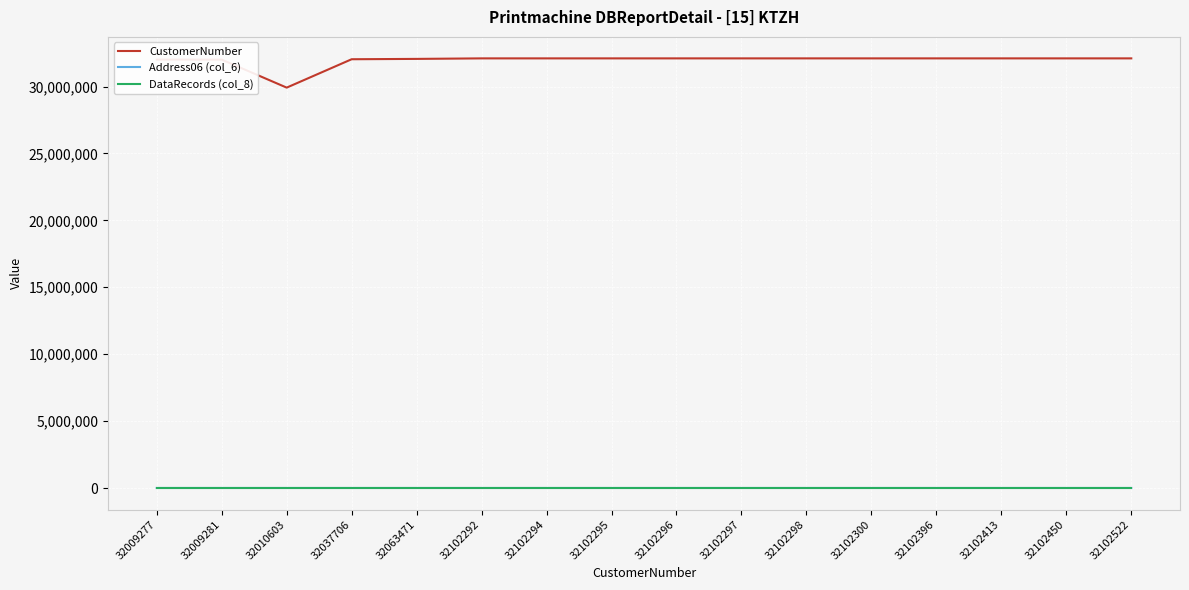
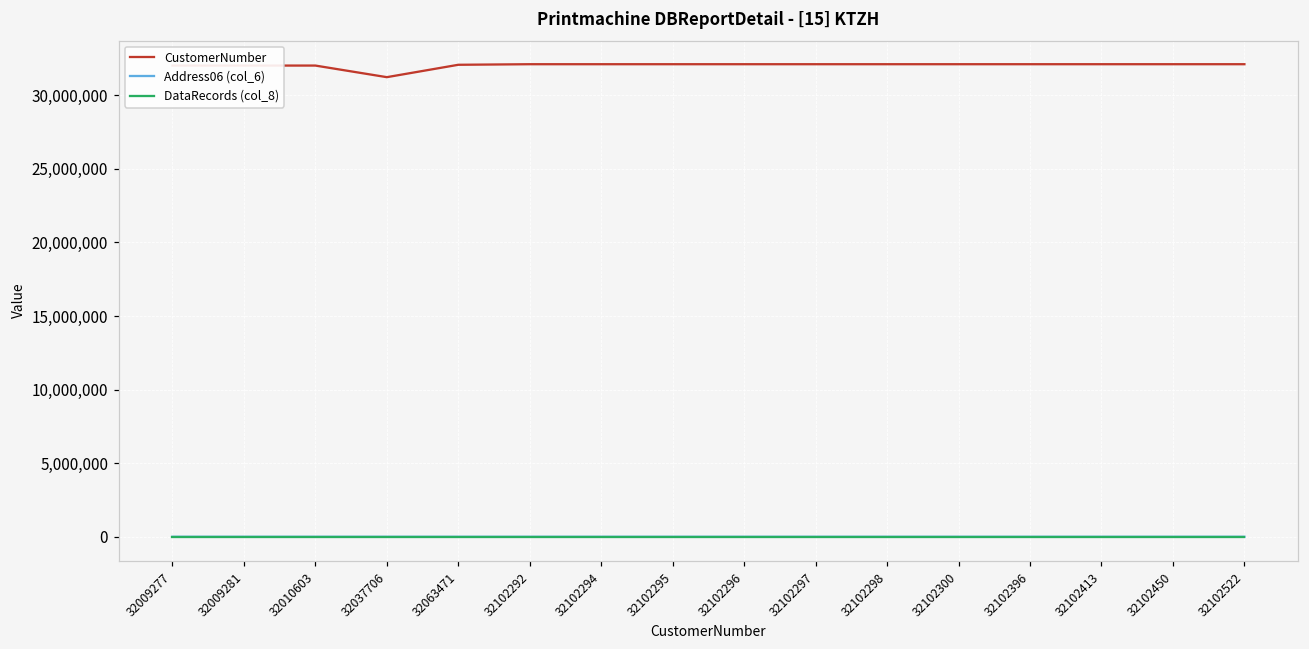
CustomerNumber, 32010603: 29,900,000 -> 32,000,000
CustomerNumber, 32037706: 32,000,000 -> 31,200,000
